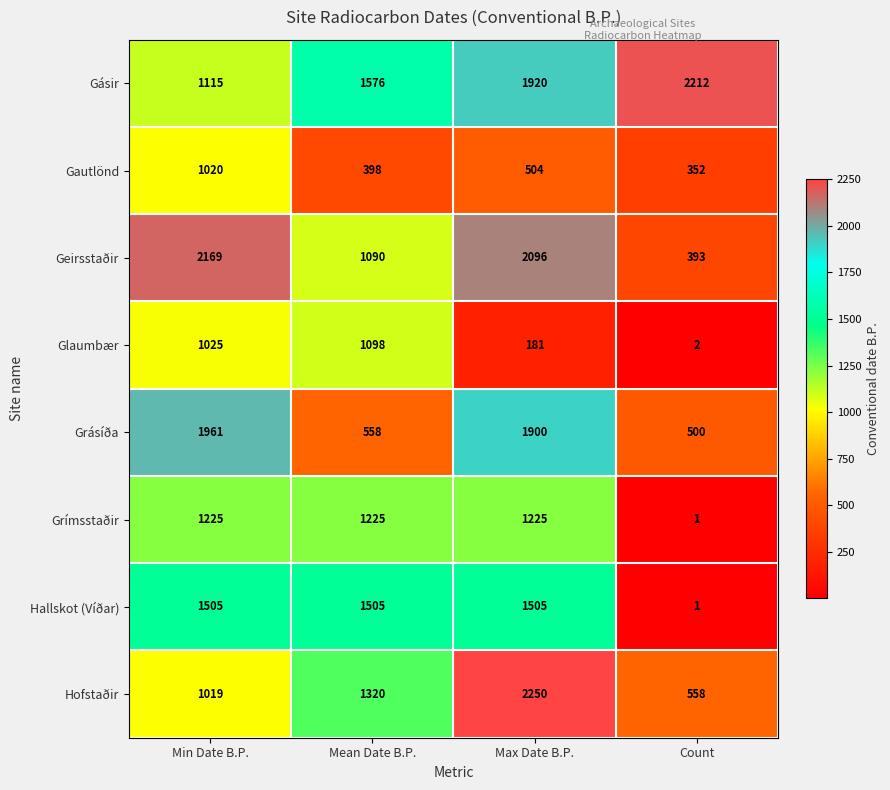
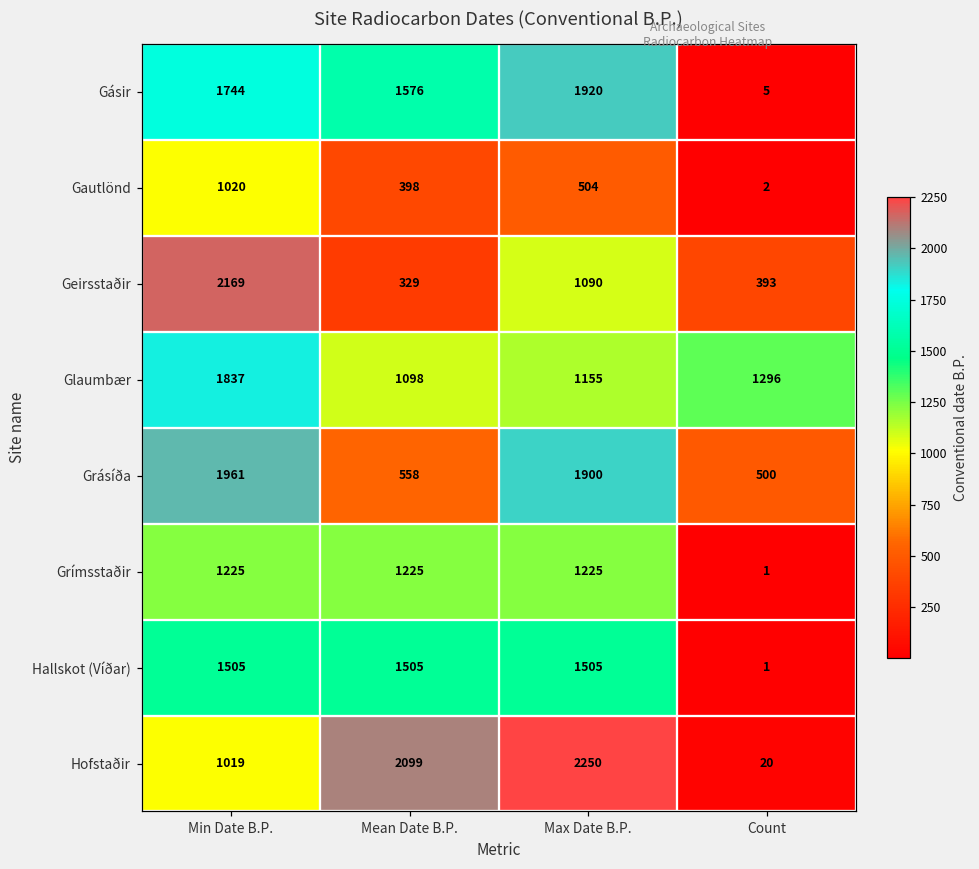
Gásir, Min Date B.P.: 1115 -> 1744
Gásir, Count: 2212 -> 5
Gautlönd, Count: 352 -> 2
Geirsstaðir, Mean Date B.P.: 1090 -> 329
Geirsstaðir, Max Date B.P.: 2096 -> 1090
Glaumbær, Min Date B.P.: 1025 -> 1837
Glaumbær, Max Date B.P.: 181 -> 1155
Glaumbær, Count: 2 -> 1296
Hofstaðir, Mean Date B.P.: 1320 -> 2099
Hofstaðir, Count: 558 -> 20
